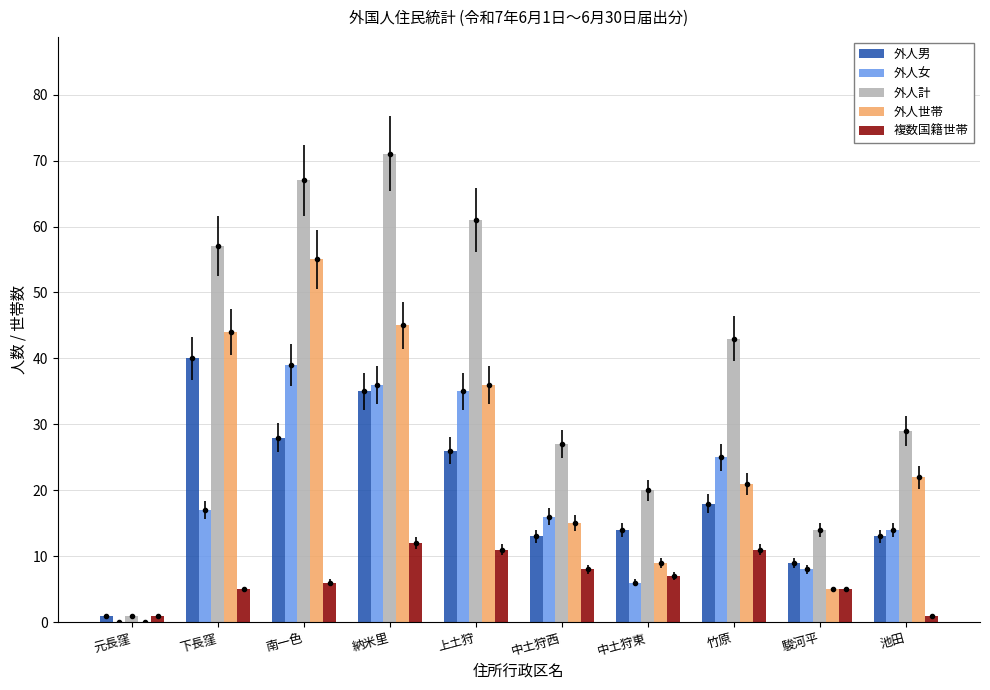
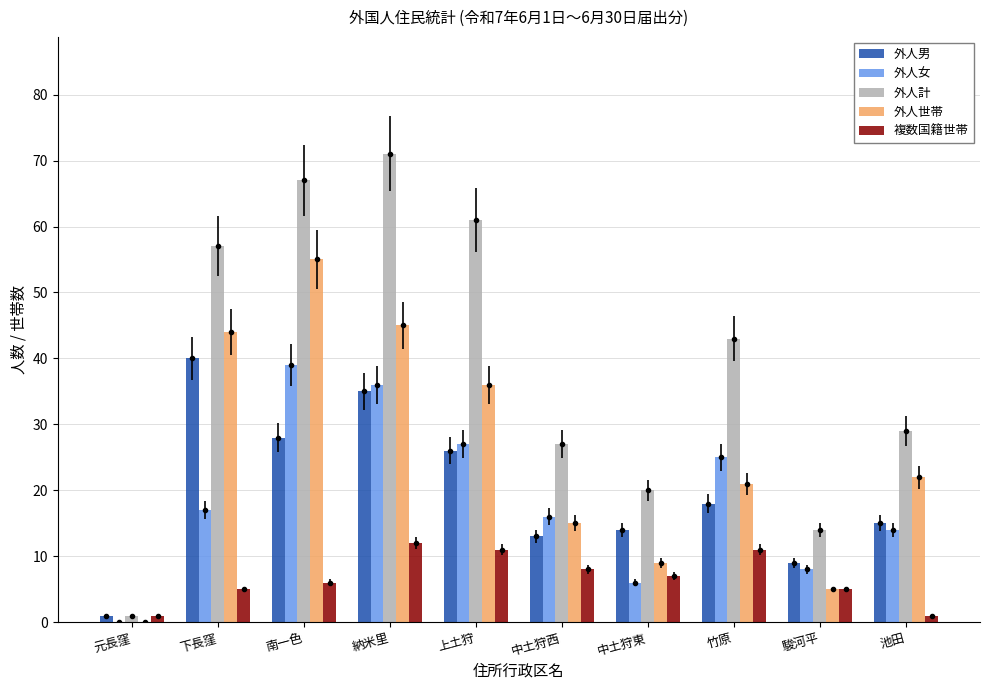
外人女, 上土狩: 35 -> 27
外人男, 池田: 13 -> 15
